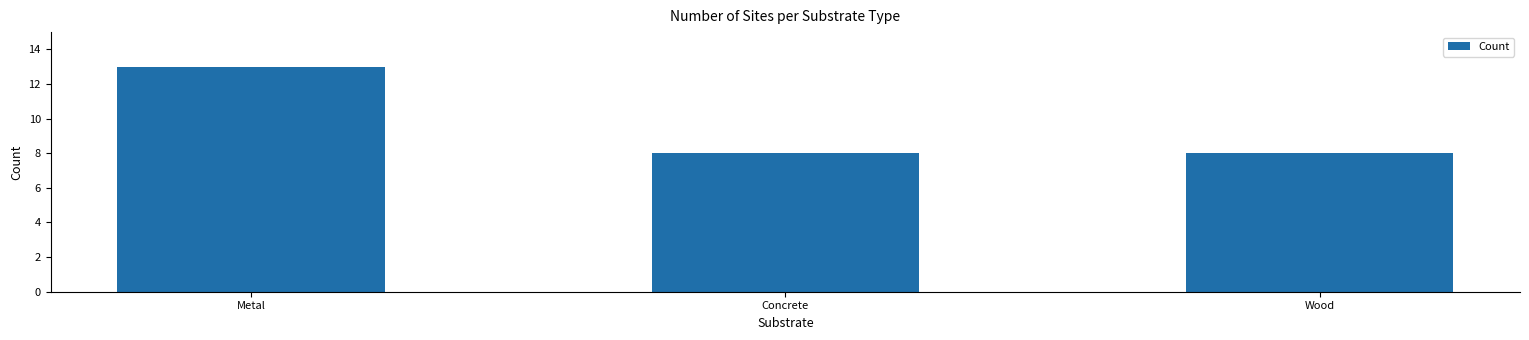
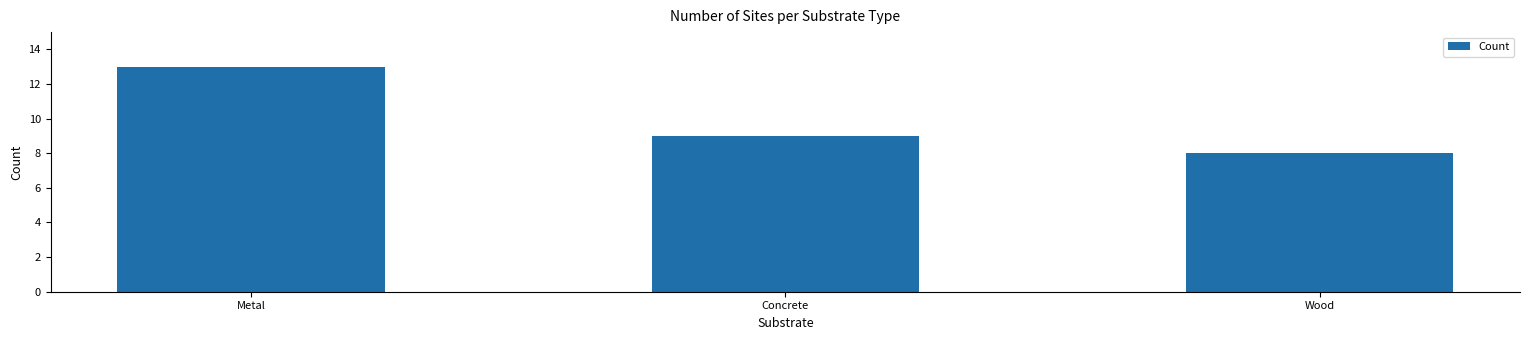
Concrete: 8 -> 9
